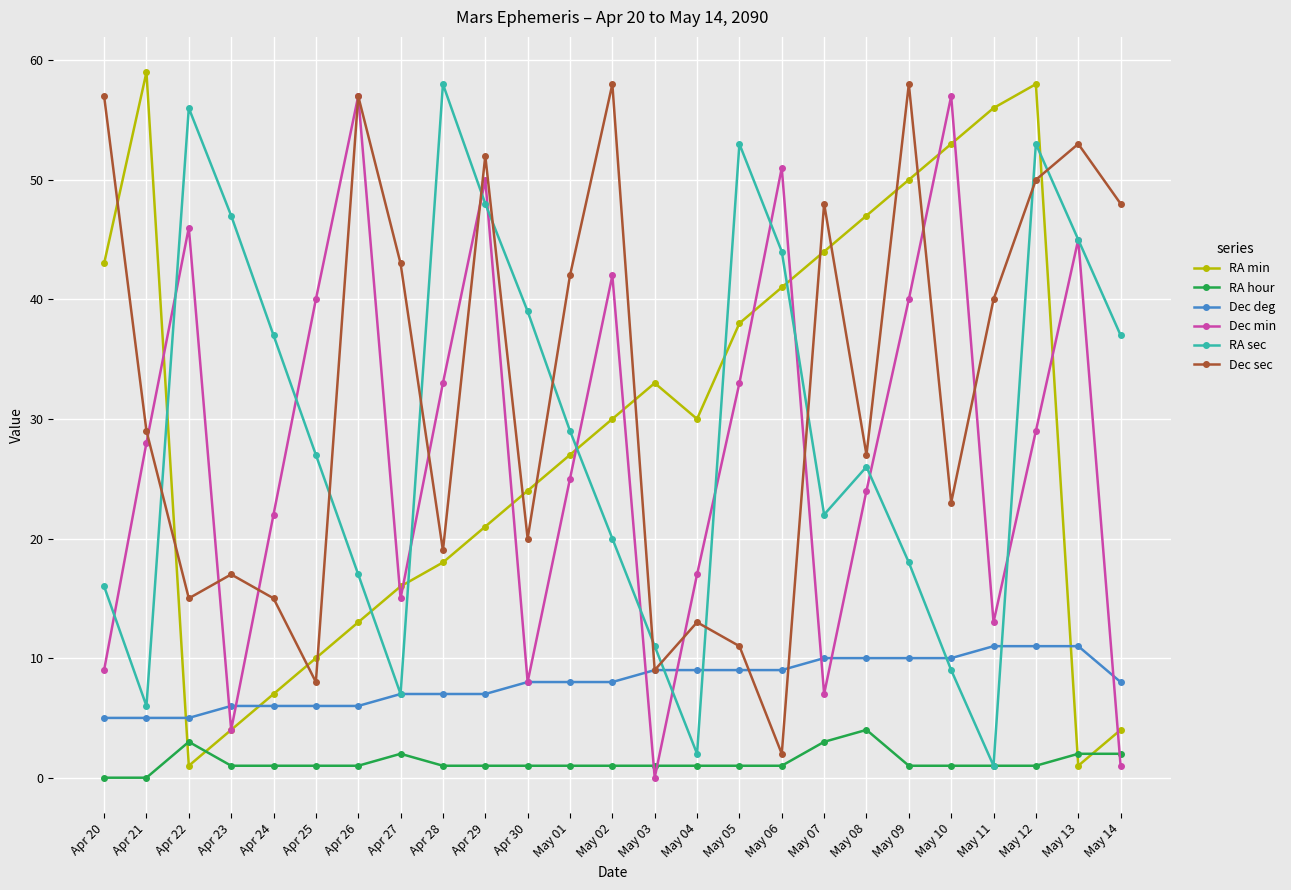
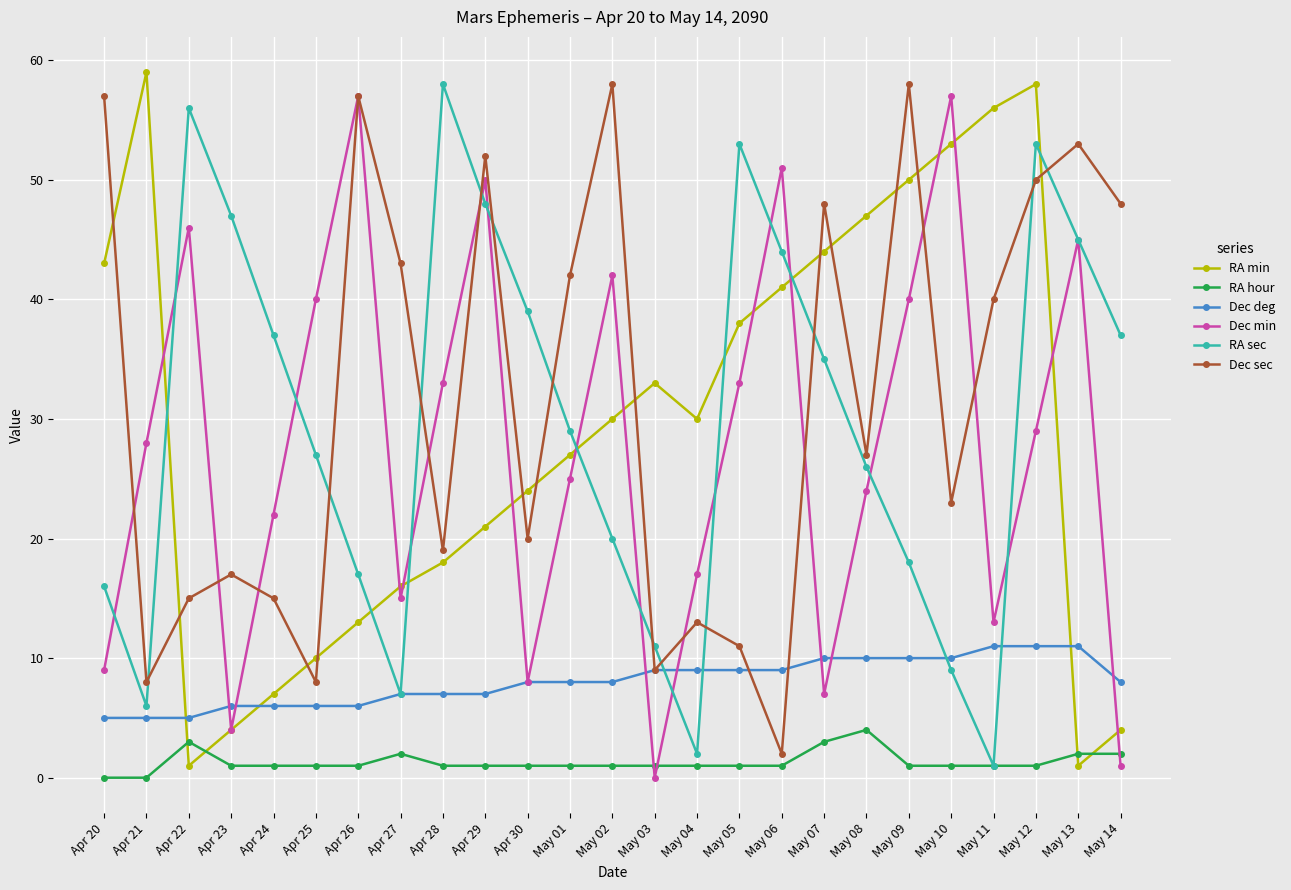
Dec sec, Apr 21: 29 -> 8
RA sec, May 07: 22 -> 35
